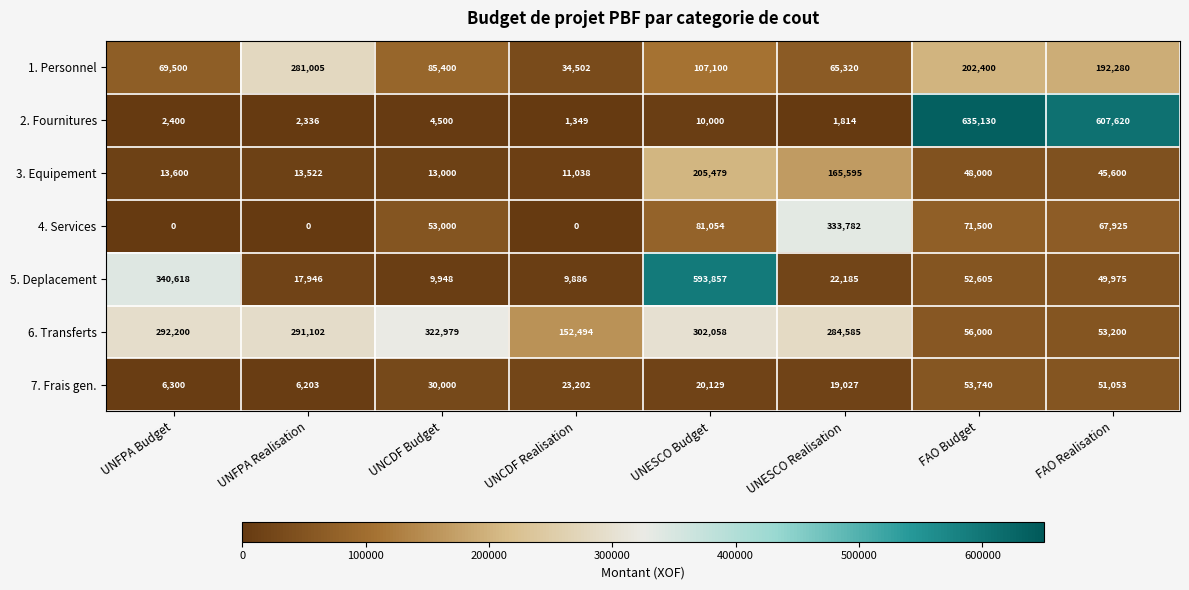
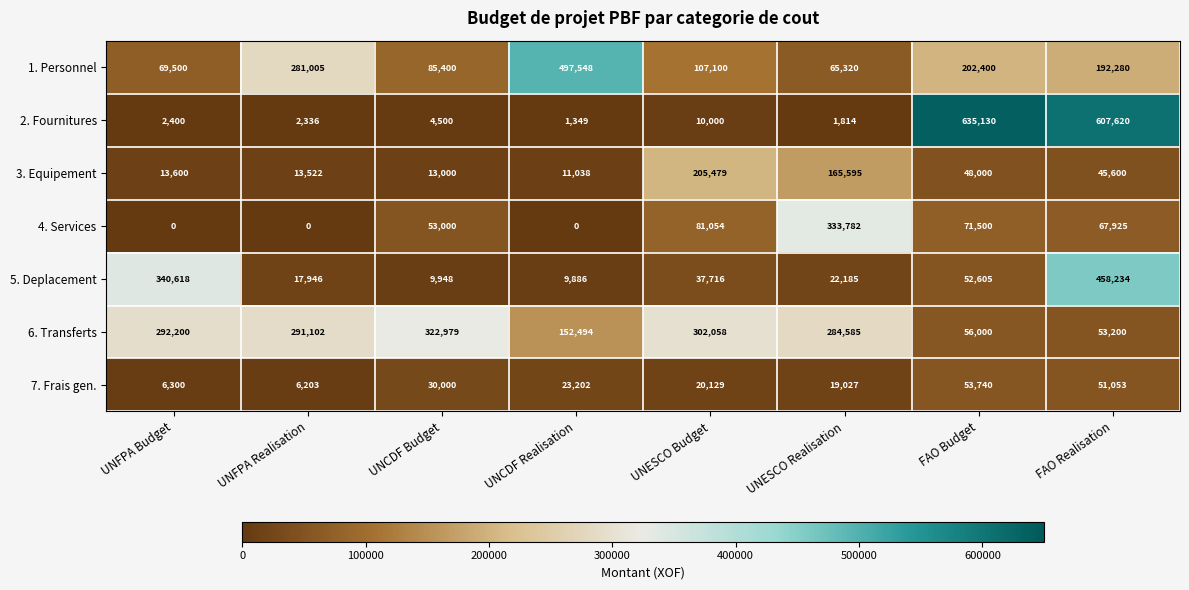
1. Personnel, UNCDF Realisation: 34,502 -> 497,548
5. Deplacement, UNESCO Budget: 593,857 -> 37,716
5. Deplacement, FAO Realisation: 49,975 -> 458,234
